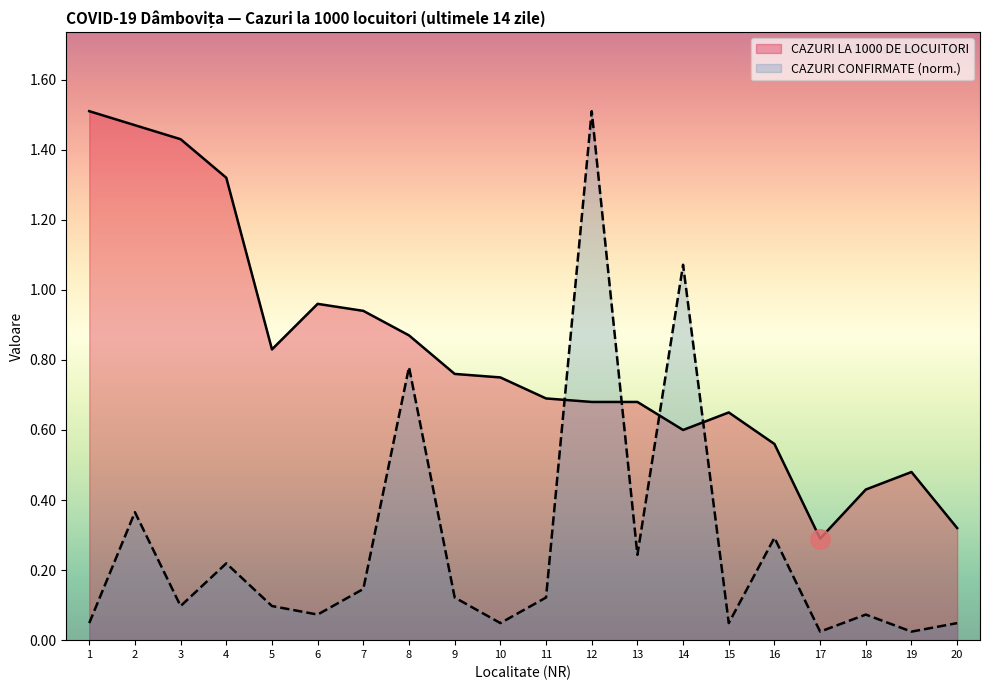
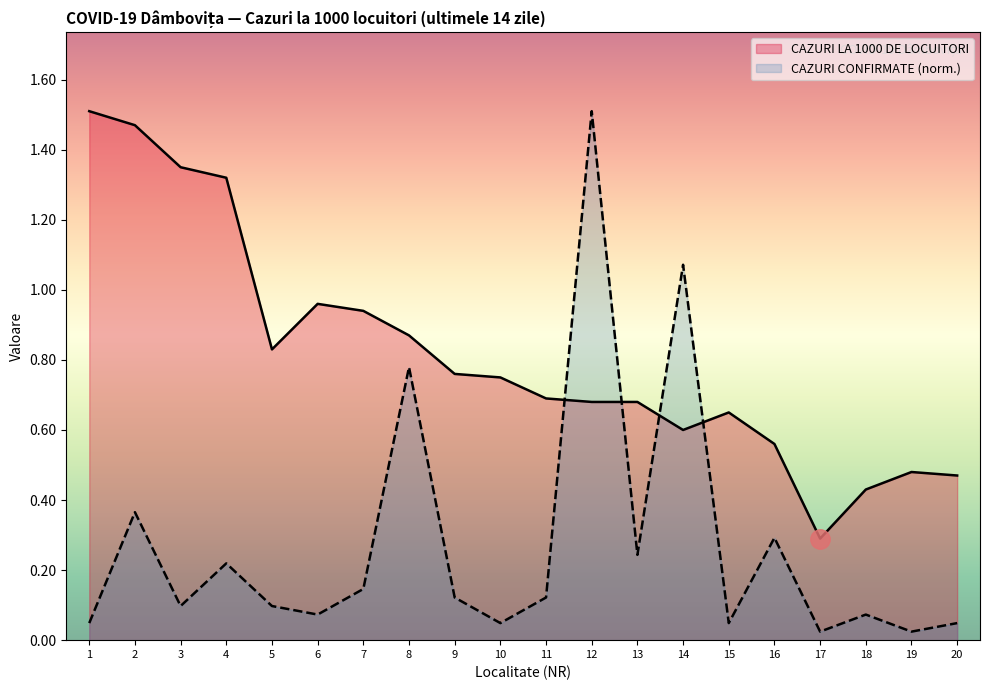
CAZURI LA 1000 DE LOCUITORI, 3: 1.43 -> 1.35
CAZURI LA 1000 DE LOCUITORI, 20: 0.32 -> 0.47
